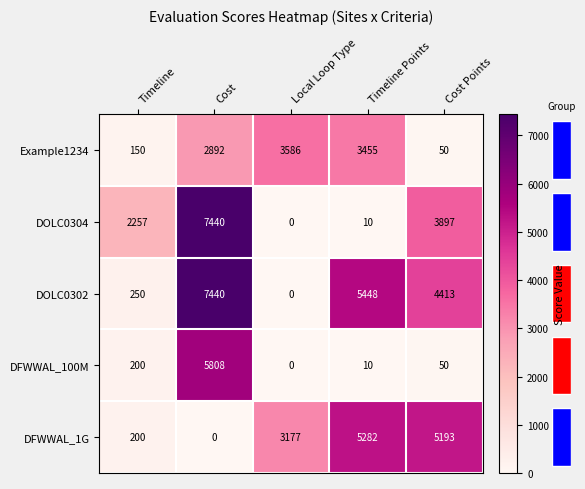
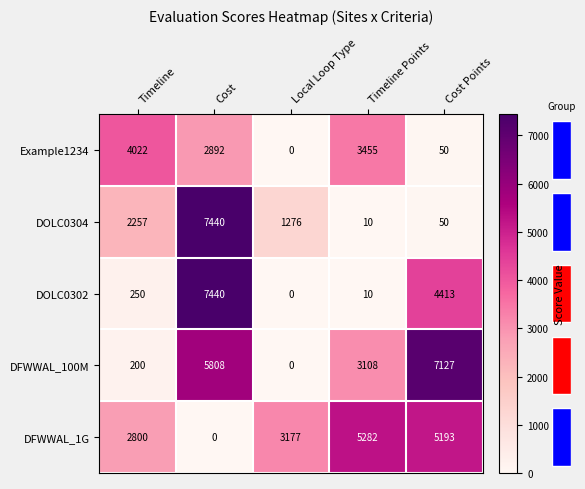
Example1234, Timeline: 150 -> 4022
Example1234, Local Loop Type: 3586 -> 0
DOLC0304, Local Loop Type: 0 -> 1276
DOLC0304, Cost Points: 3897 -> 50
DOLC0302, Timeline Points: 5448 -> 10
DFWWAL_100M, Timeline Points: 10 -> 3108
DFWWAL_100M, Cost Points: 50 -> 7127
DFWWAL_1G, Timeline: 200 -> 2800
